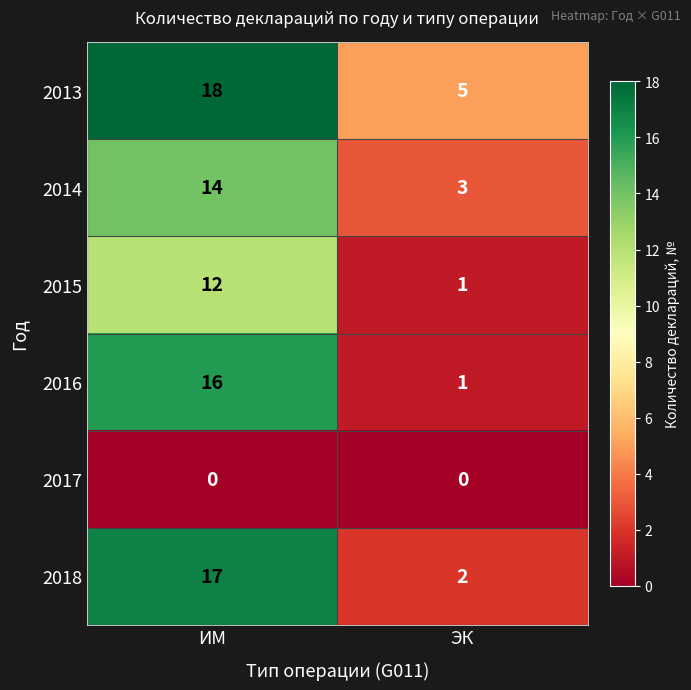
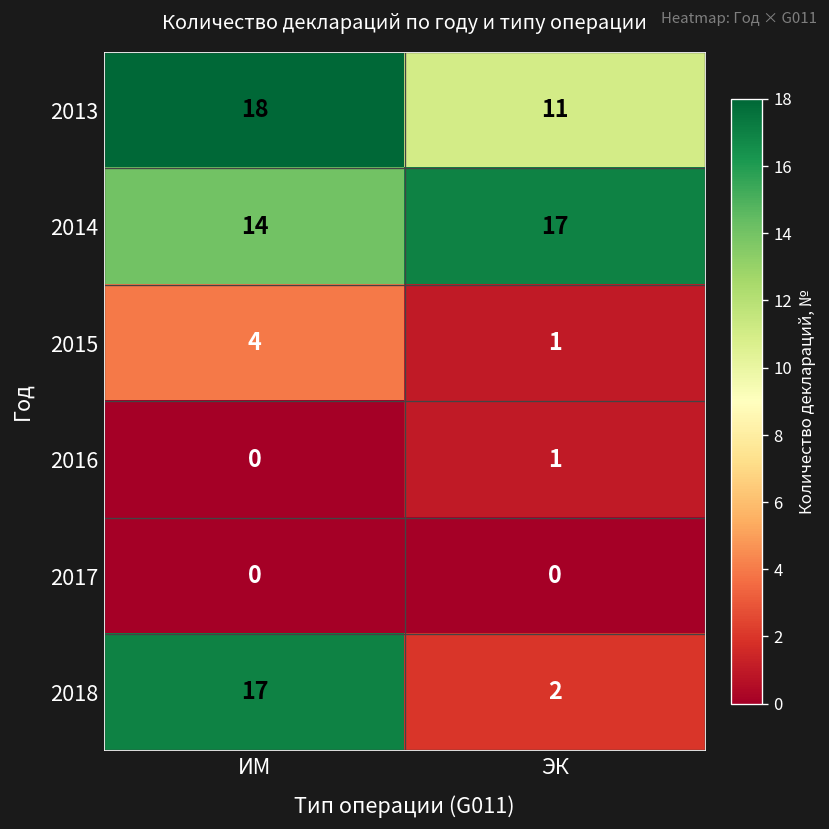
2013, ЭК: 5 -> 11
2014, ЭК: 3 -> 17
2015, ИМ: 12 -> 4
2016, ИМ: 16 -> 0
